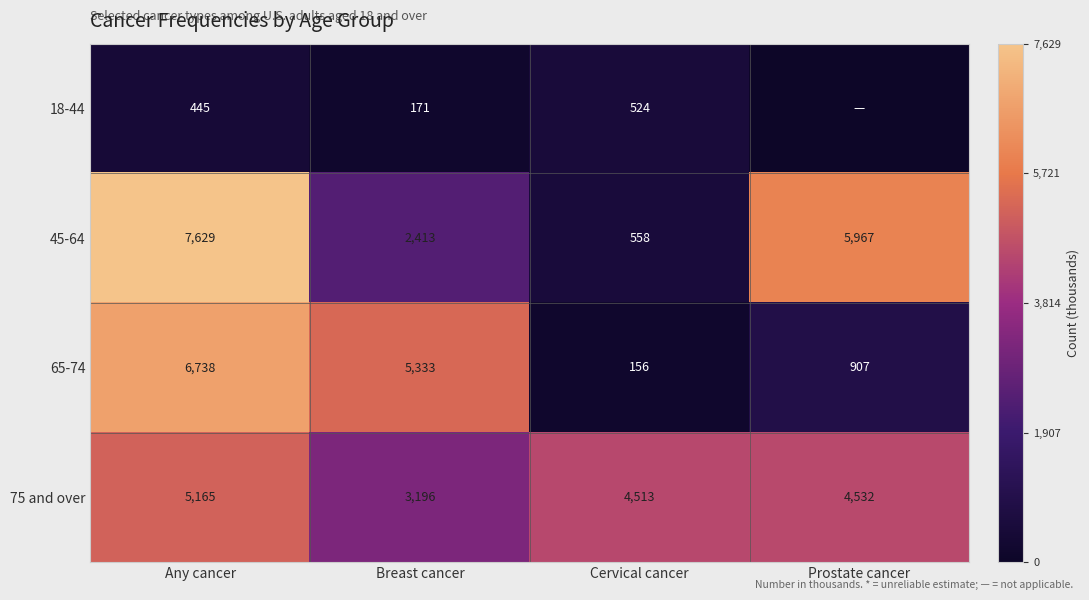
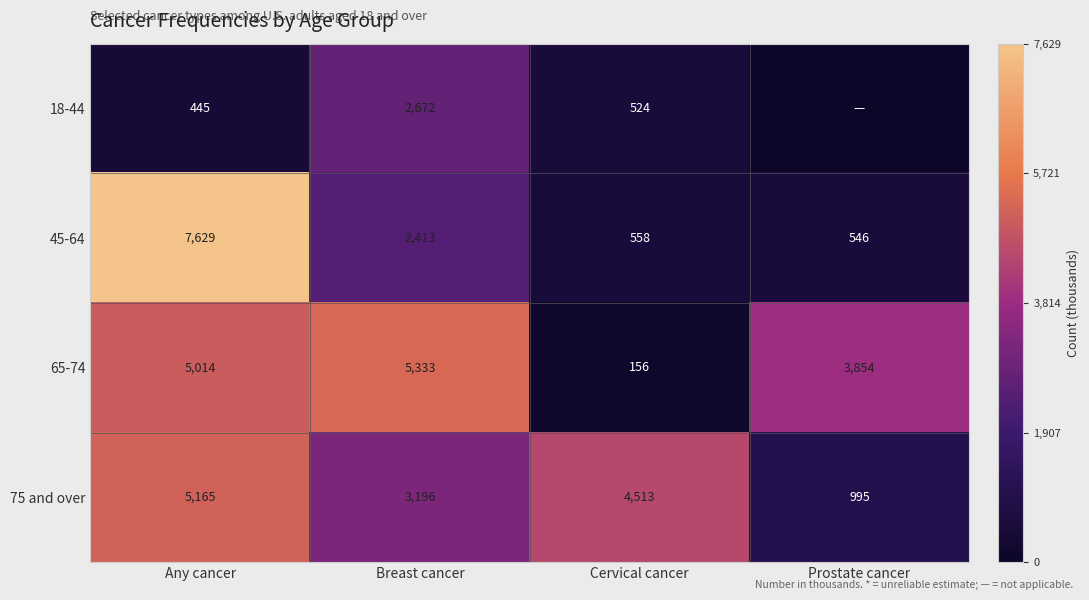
18-44, Breast cancer: 171 -> 2,672
45-64, Prostate cancer: 5,967 -> 546
65-74, Any cancer: 6,738 -> 5,014
65-74, Prostate cancer: 907 -> 3,854
75 and over, Prostate cancer: 4,532 -> 995
